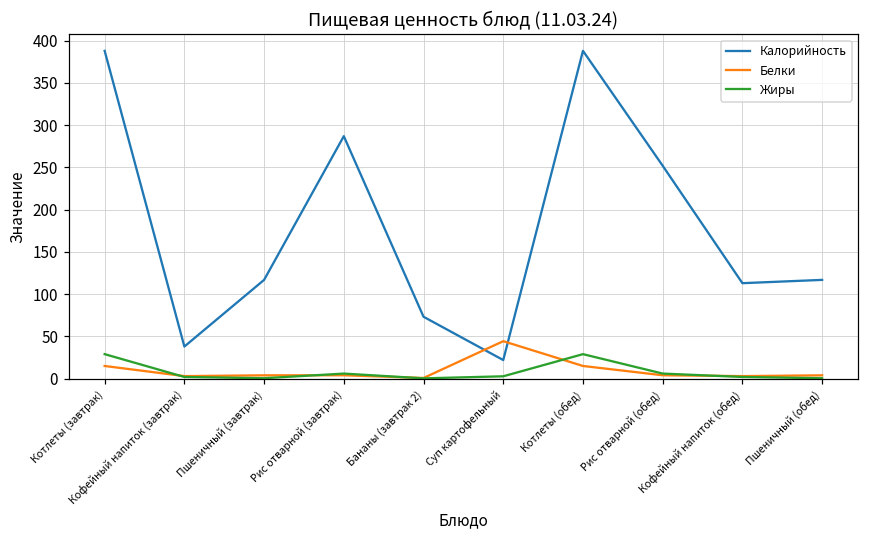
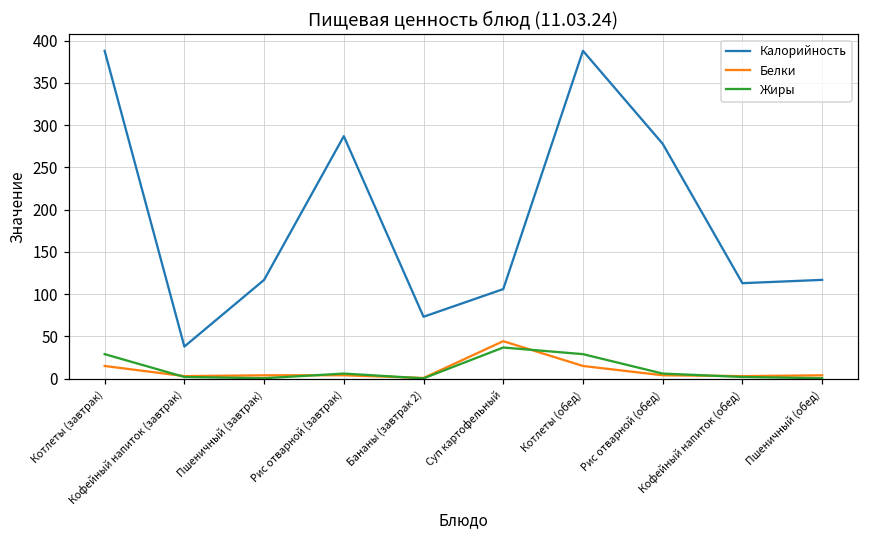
Калорийность, Суп картофельный: 20 -> 110
Жиры, Суп картофельный: 0 -> 40
Калорийность, Рис отварной (обед): 250 -> 280
